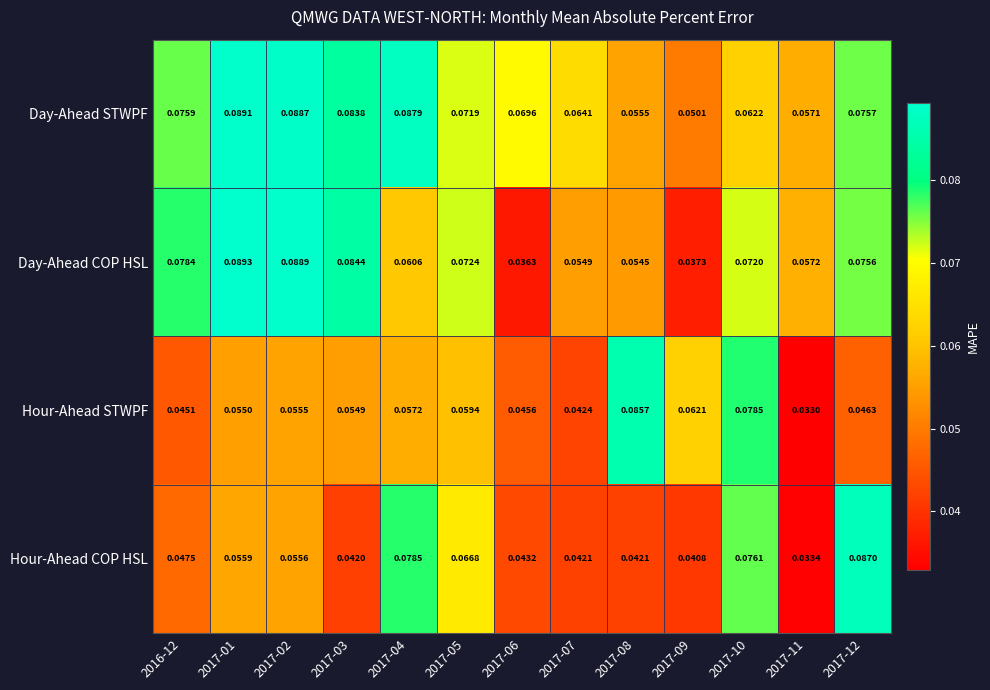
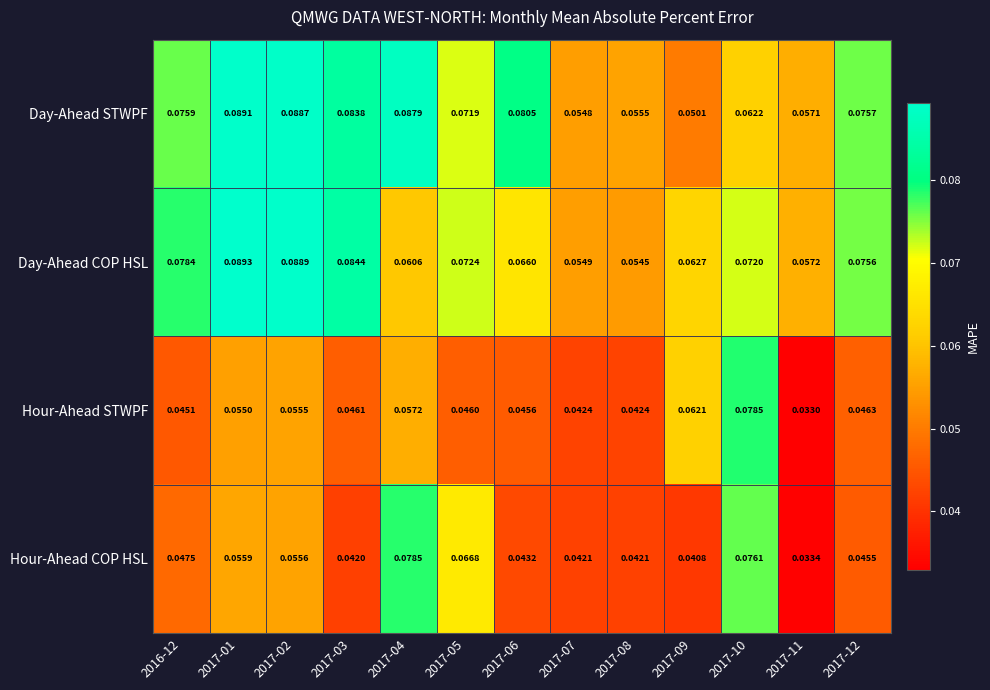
Day-Ahead STWPF, 2017-06: 0.0696 -> 0.0805
Day-Ahead STWPF, 2017-07: 0.0641 -> 0.0548
Day-Ahead COP HSL, 2017-06: 0.0363 -> 0.0660
Day-Ahead COP HSL, 2017-09: 0.0373 -> 0.0627
Hour-Ahead STWPF, 2017-03: 0.0549 -> 0.0461
Hour-Ahead STWPF, 2017-05: 0.0594 -> 0.0460
Hour-Ahead STWPF, 2017-08: 0.0857 -> 0.0424
Hour-Ahead COP HSL, 2017-12: 0.0870 -> 0.0455
